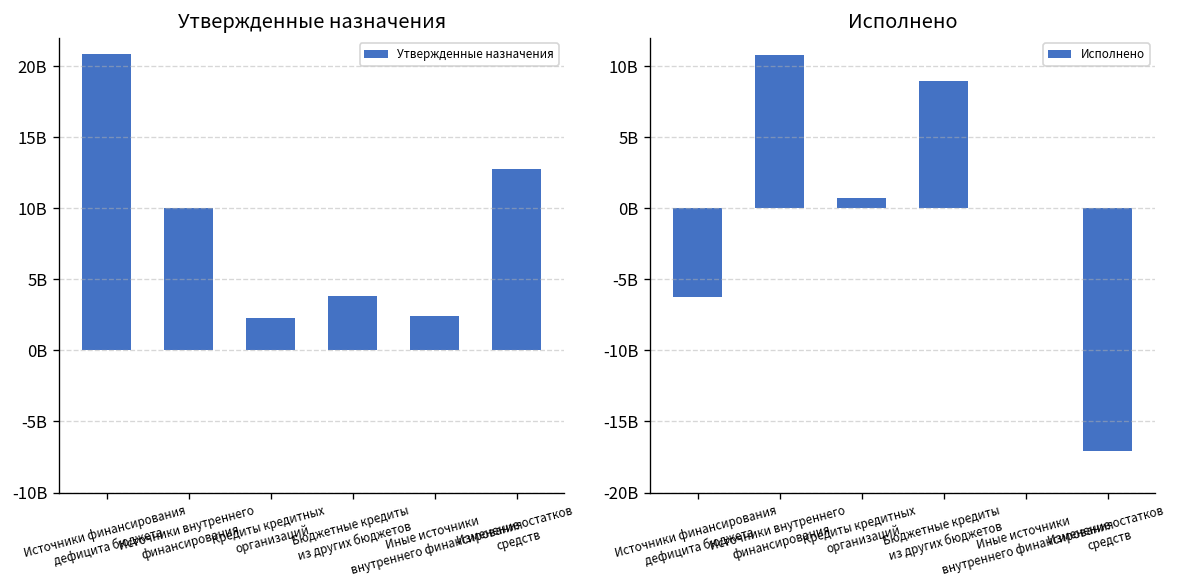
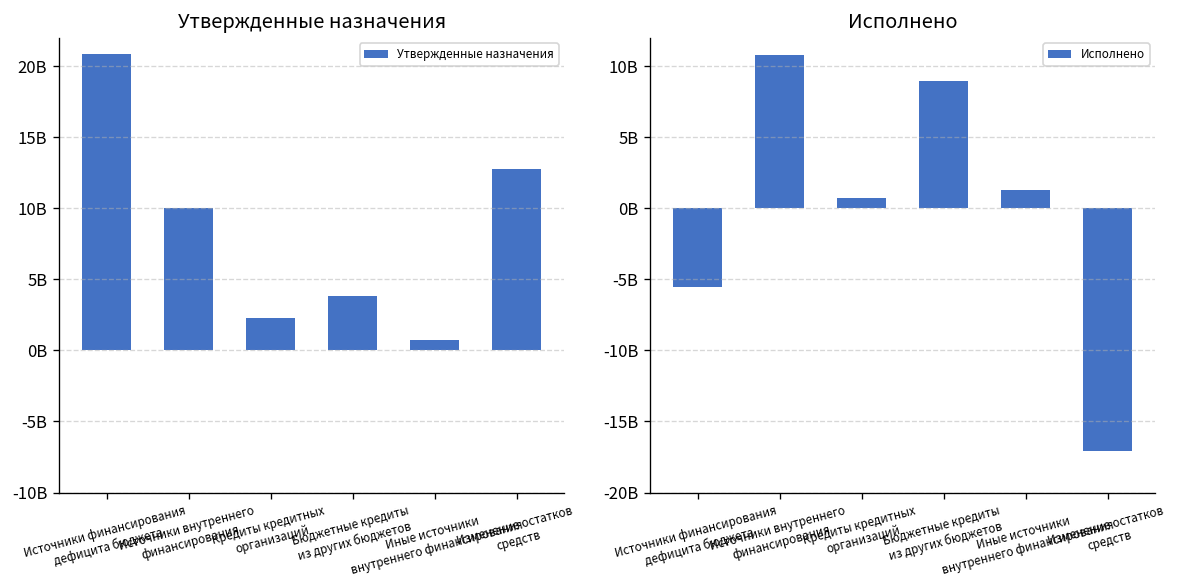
Утвержденные назначения, Иные источники внутреннего финансирования: 2400000000 -> 800000000
Исполнено, Источники финансирования дефицита бюджета: -6300000000 -> -5600000000
Исполнено, Иные источники внутреннего финансирования: 0 -> 1300000000
